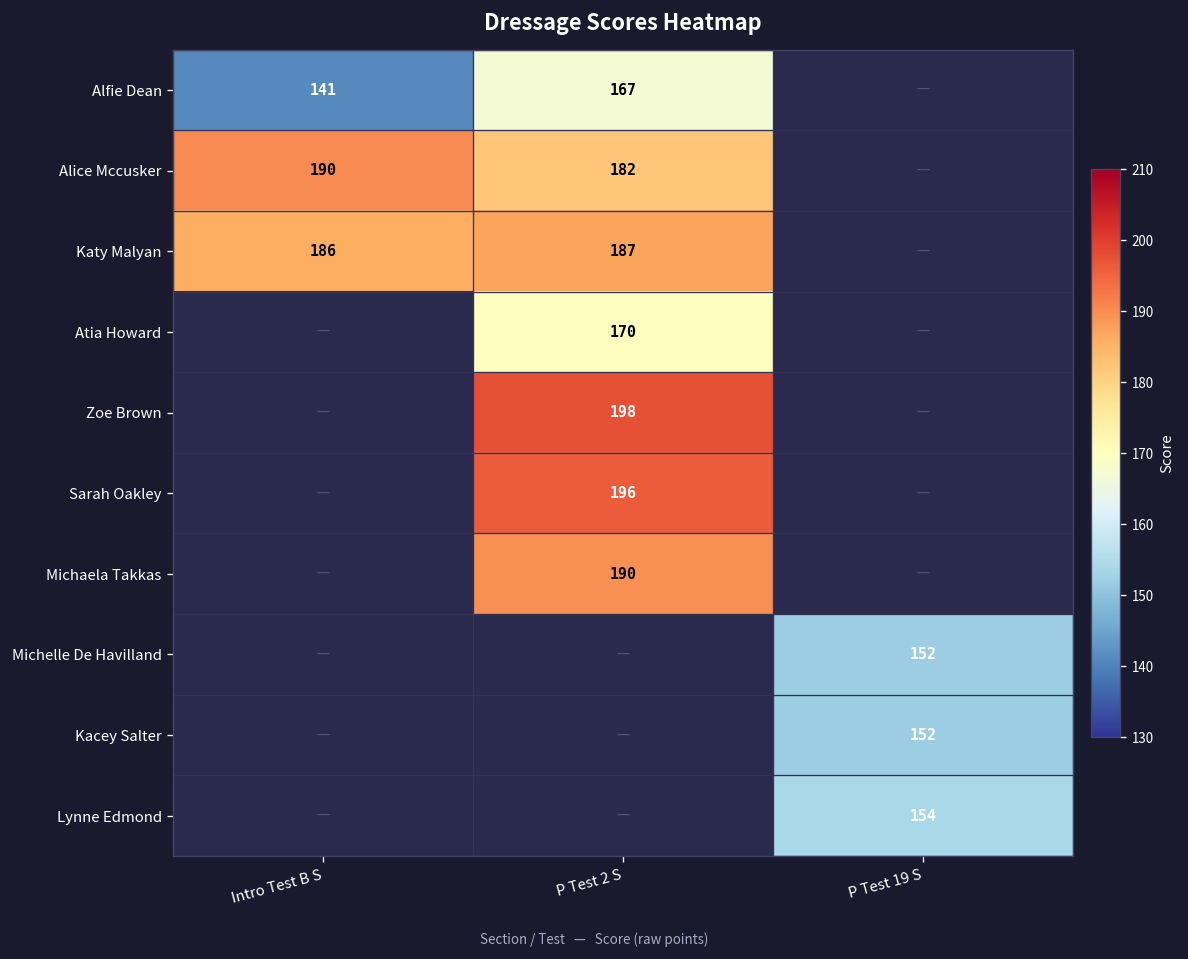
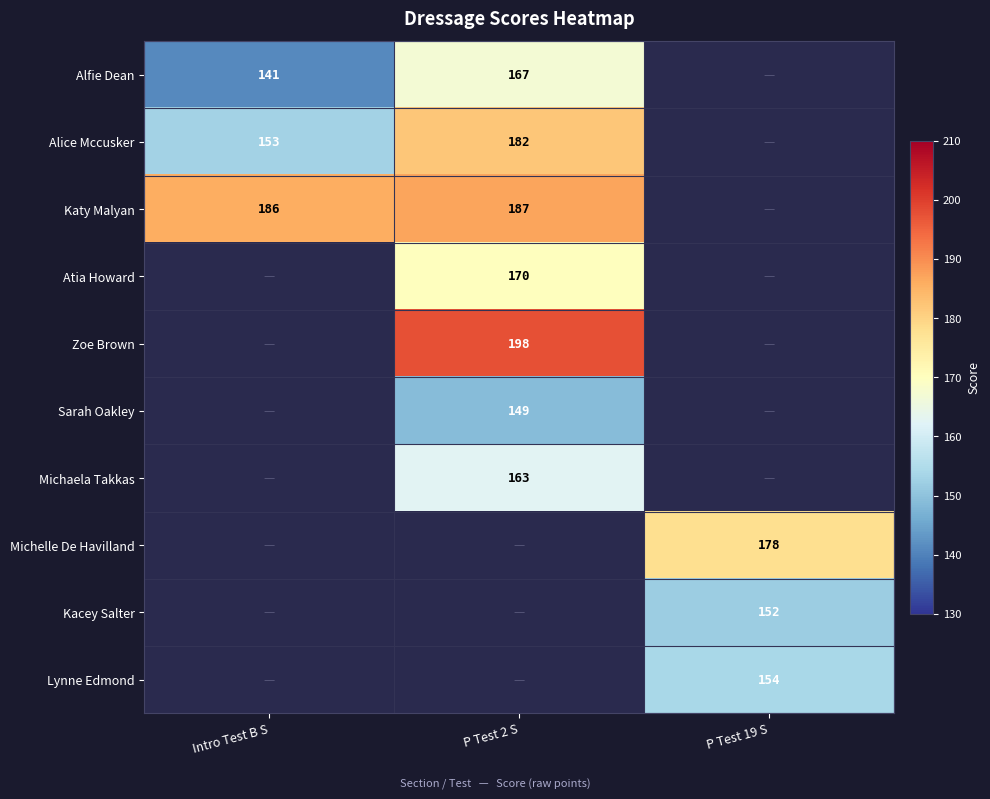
Alice Mccusker, Intro Test B S: 190 -> 153
Sarah Oakley, P Test 2 S: 196 -> 149
Michaela Takkas, P Test 2 S: 190 -> 163
Michelle De Havilland, P Test 19 S: 152 -> 178
